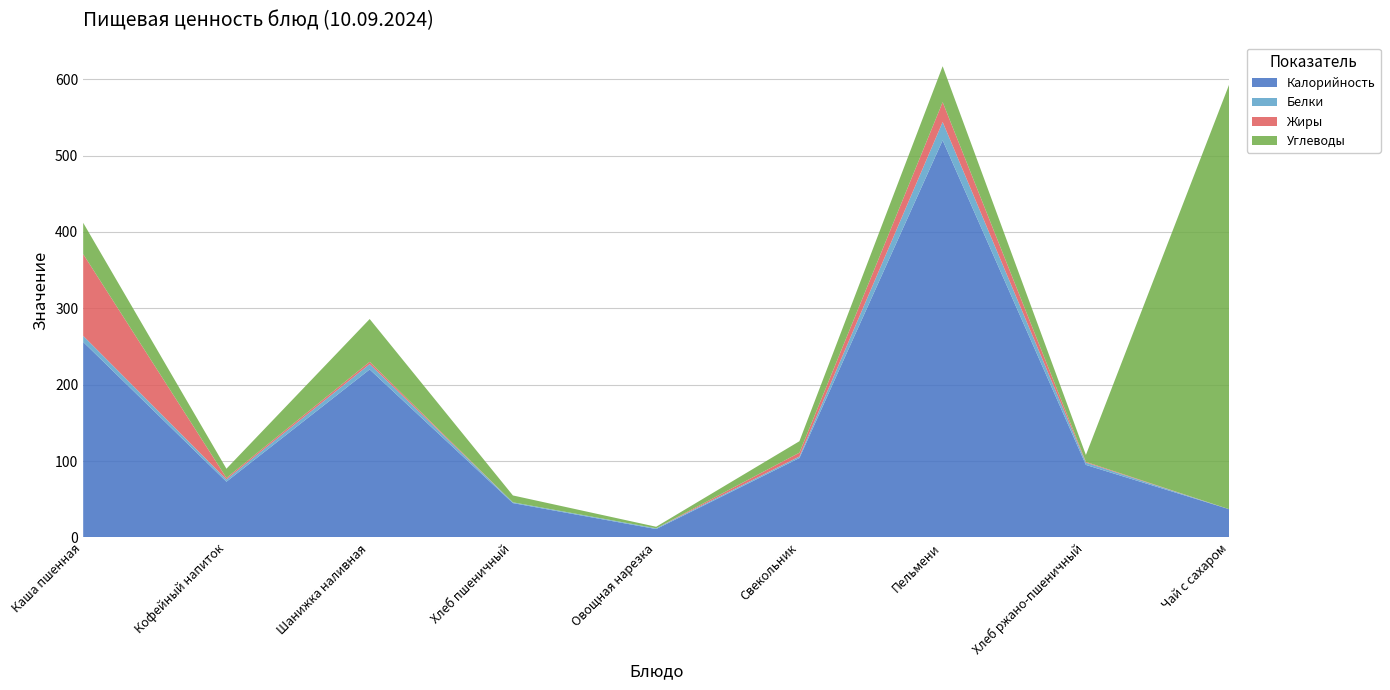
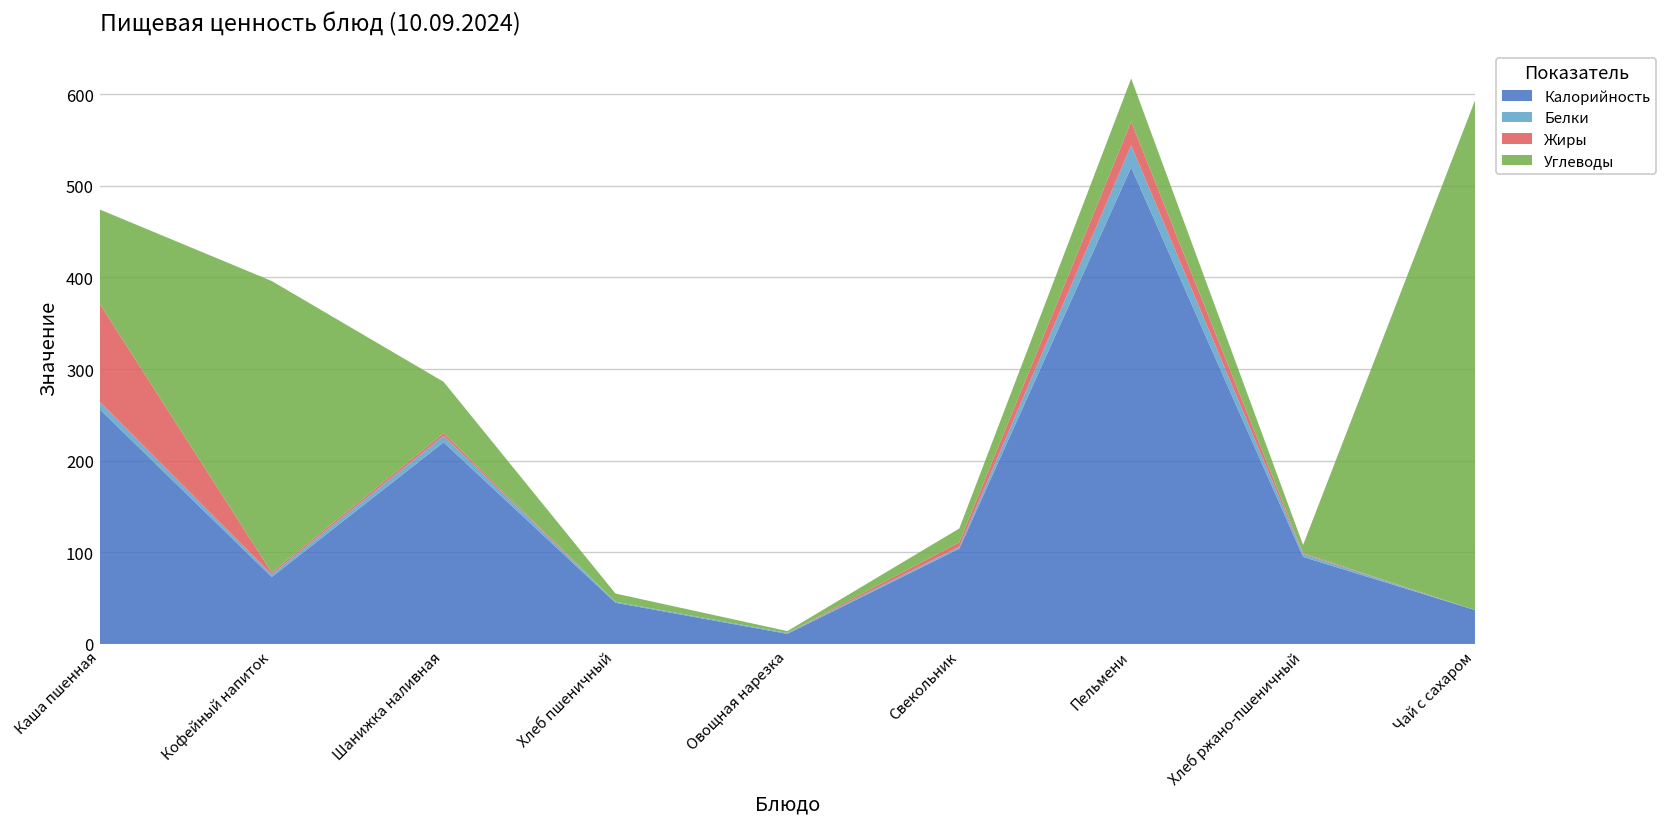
Углеводы, Каша пшенная: 40 -> 100
Углеводы, Кофейный напиток: 10 -> 320
